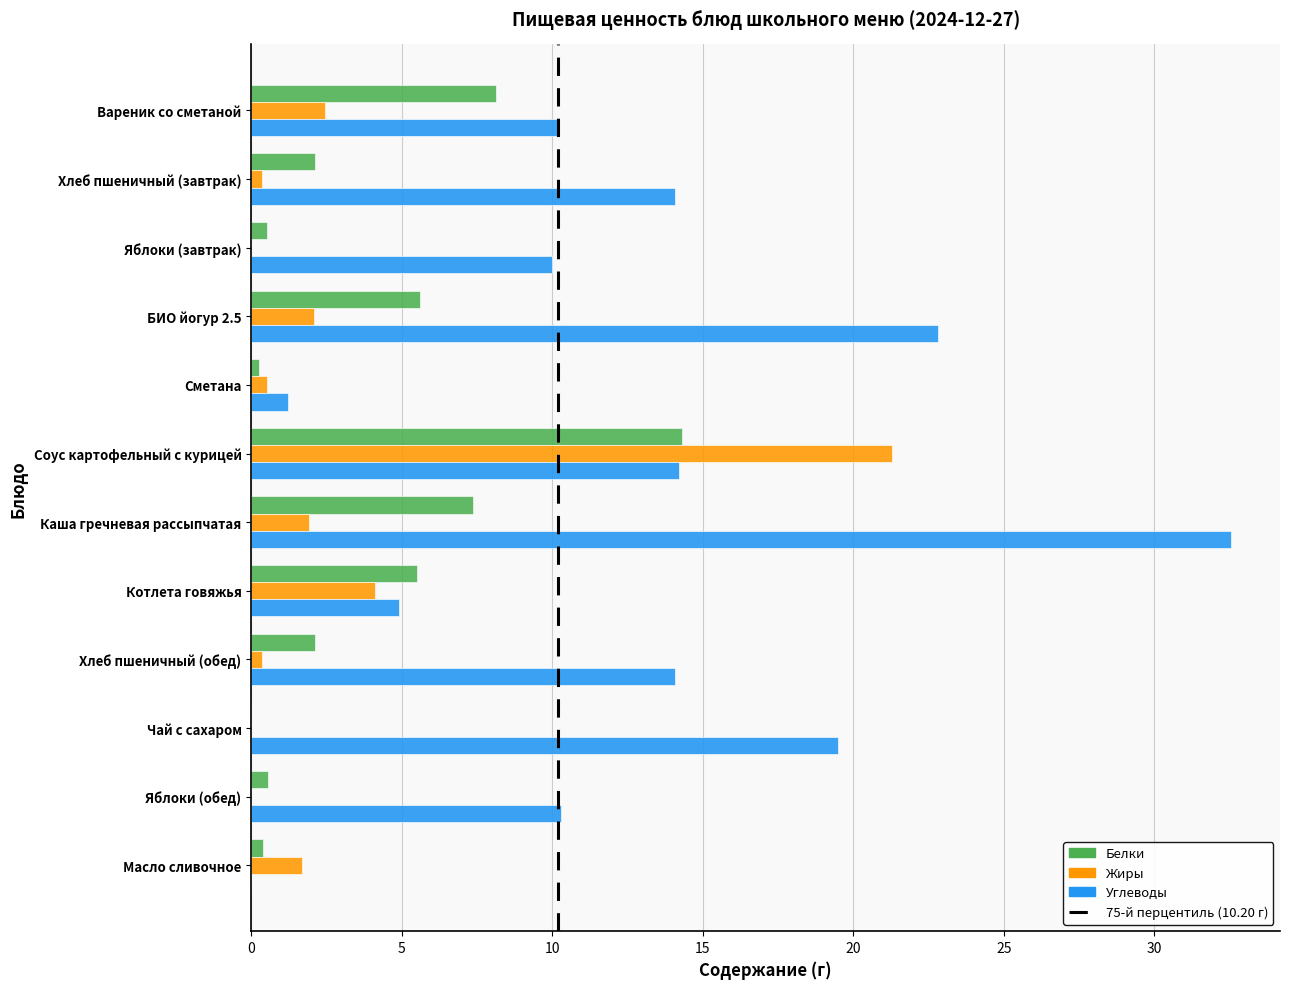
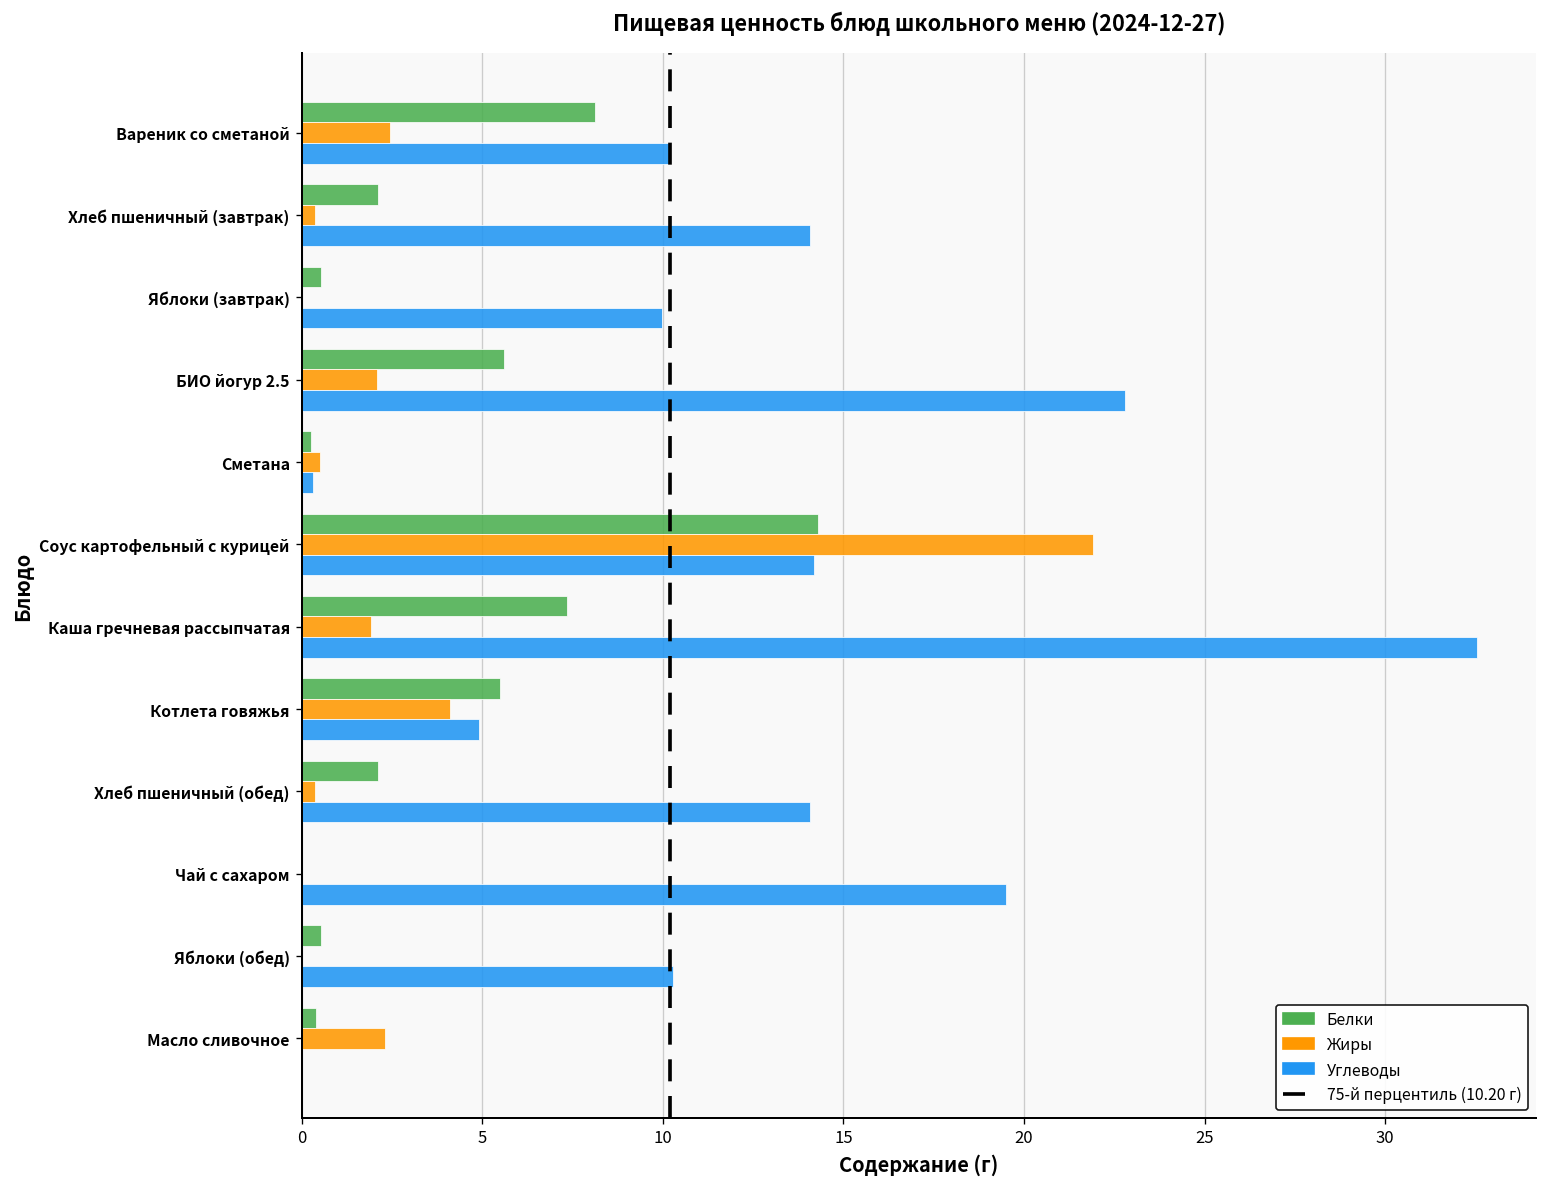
Углеводы, Сметана: 1.2 -> 0.3
Жиры, Соус картофельный с курицей: 21.3 -> 21.9
Жиры, Масло сливочное: 1.7 -> 2.3
